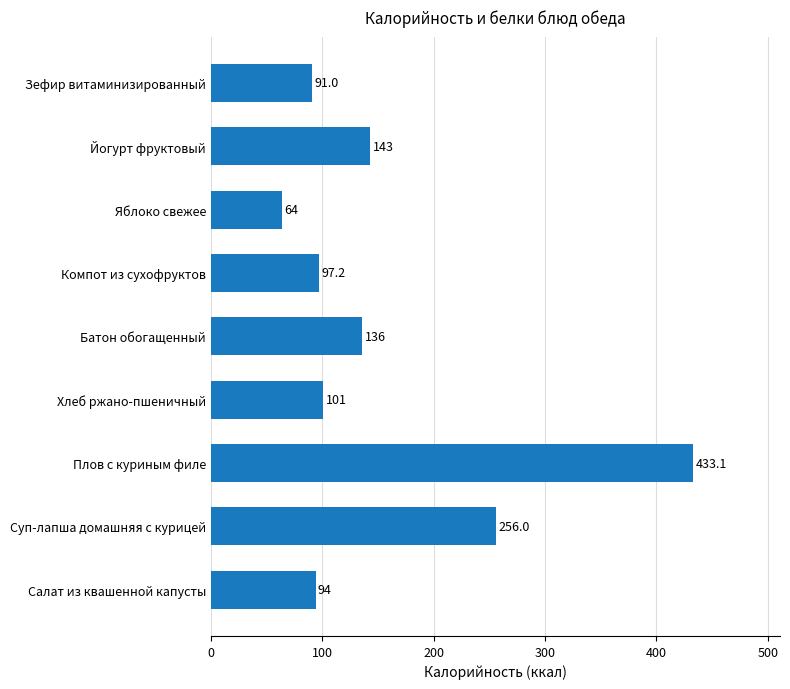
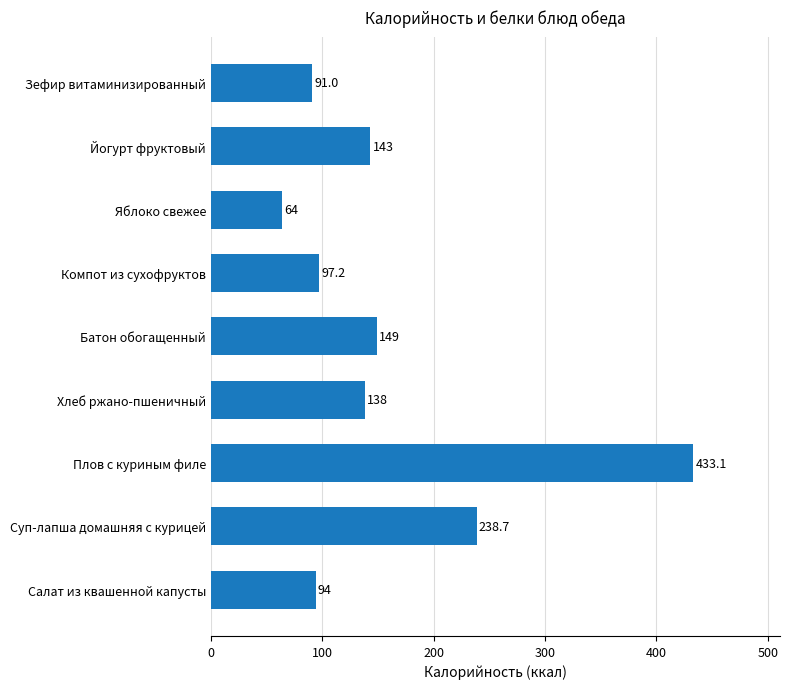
Батон обогащенный: 136 -> 149
Хлеб ржано-пшеничный: 101 -> 138
Суп-лапша домашняя с курицей: 256.0 -> 238.7
